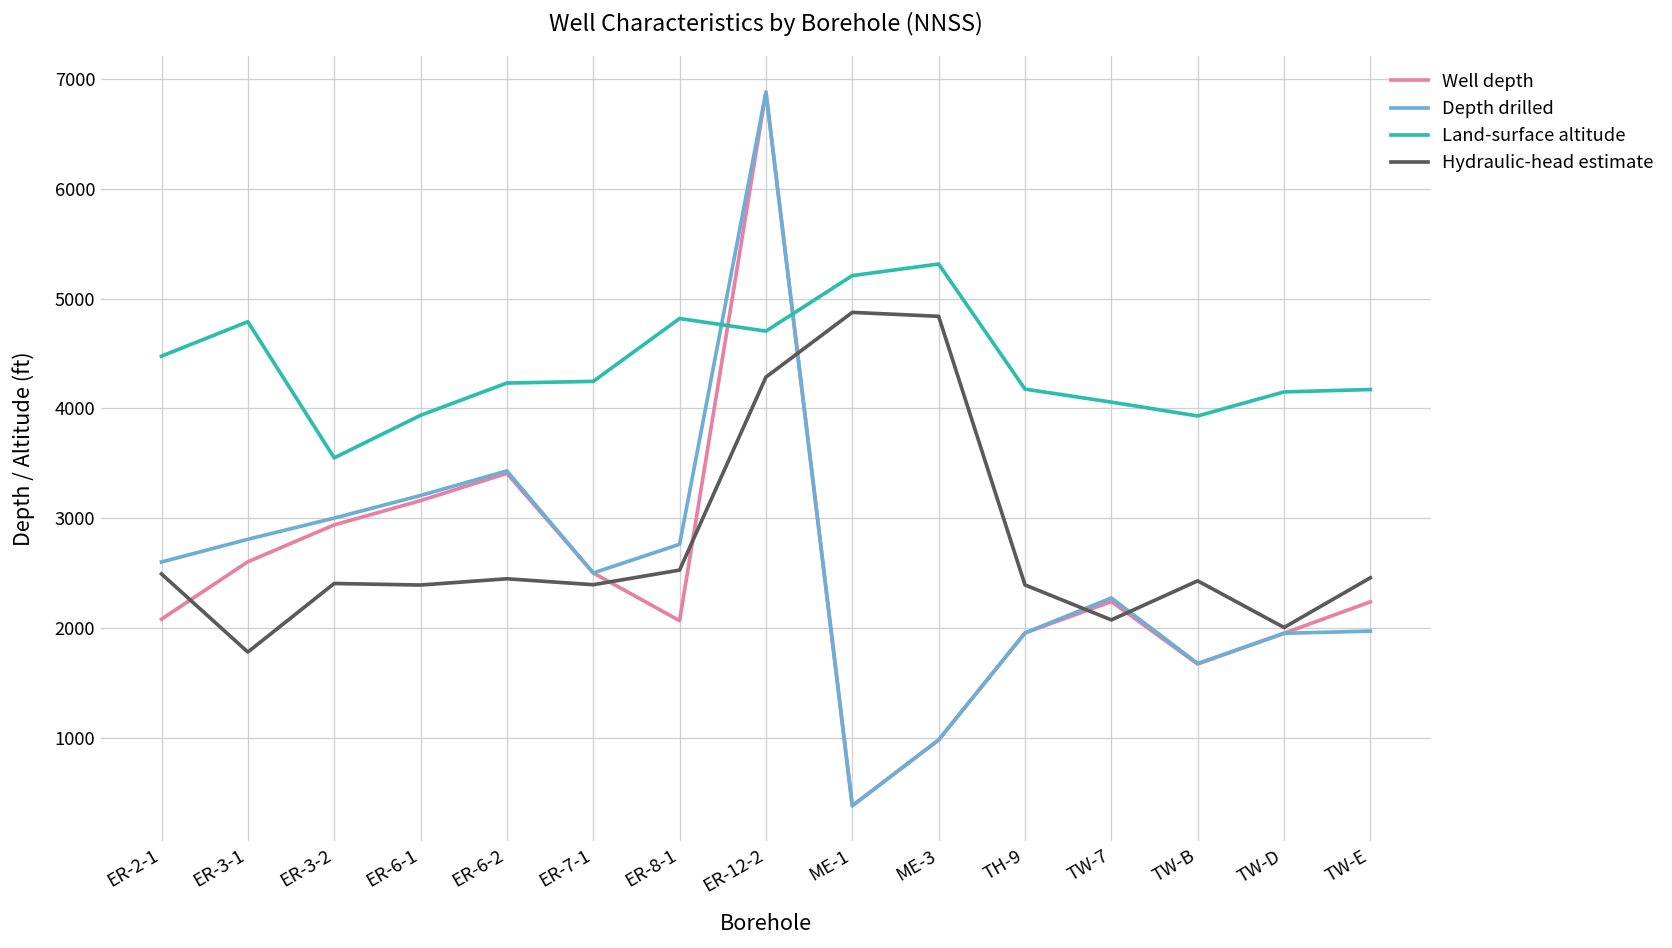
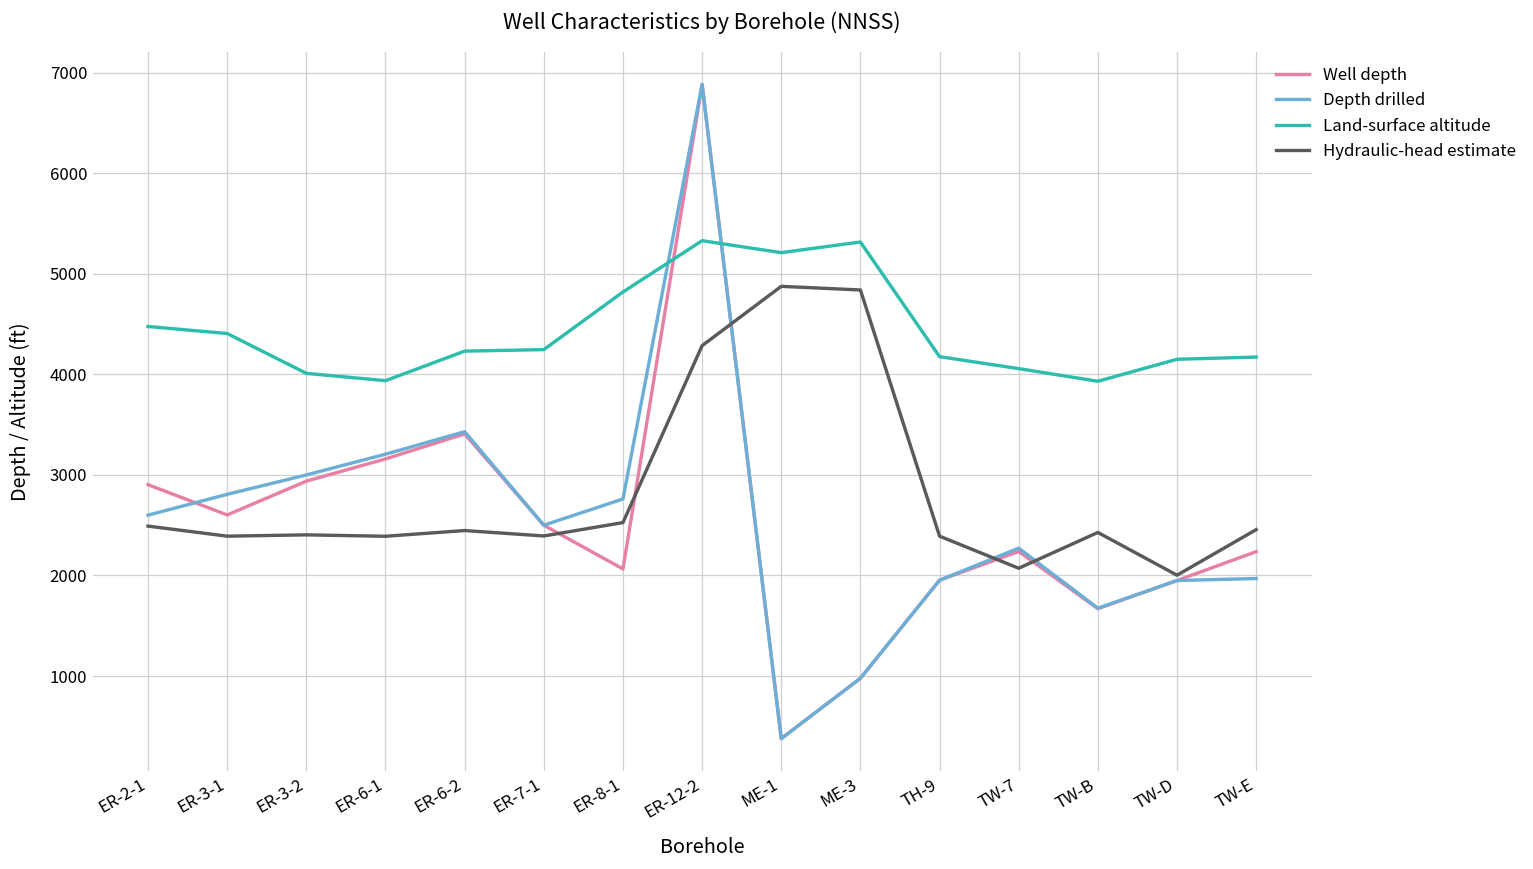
Well depth, ER-2-1: 2100 -> 2900
Land-surface altitude, ER-3-1: 4800 -> 4400
Hydraulic-head estimate, ER-3-1: 1800 -> 2400
Land-surface altitude, ER-3-2: 3500 -> 4000
Land-surface altitude, ER-12-2: 4700 -> 5300
